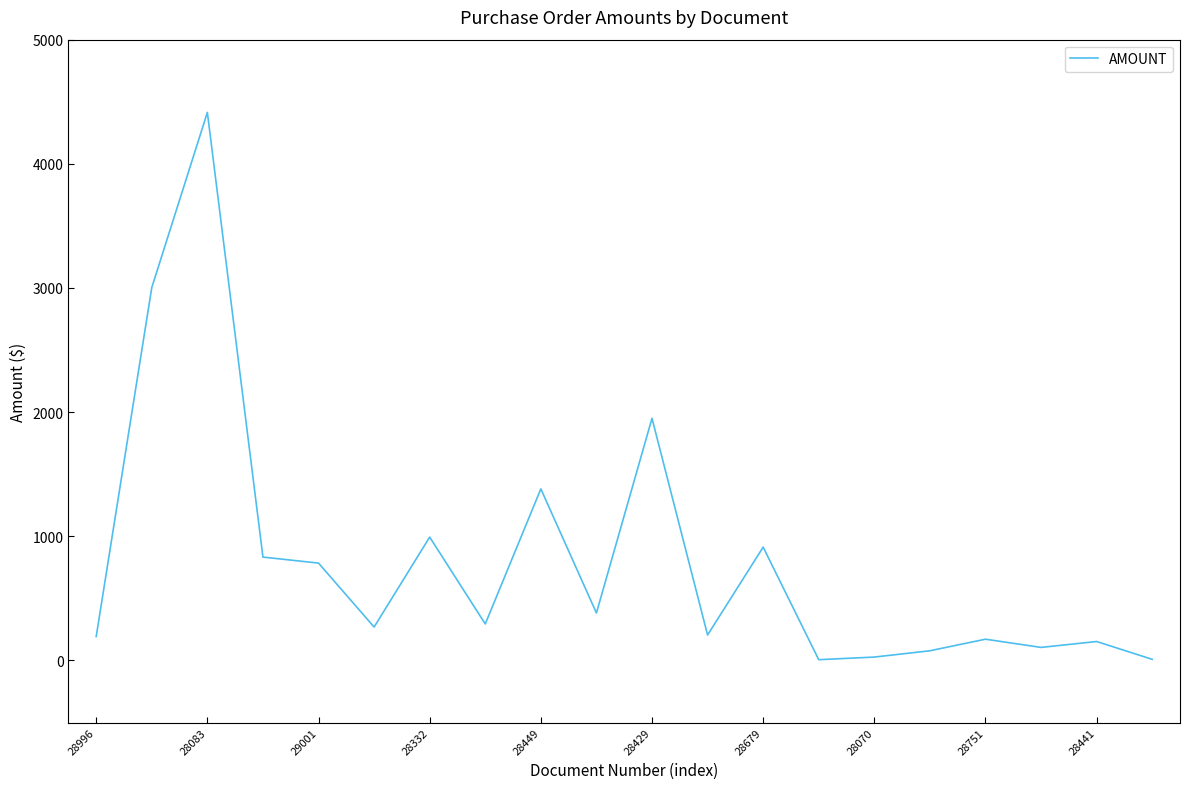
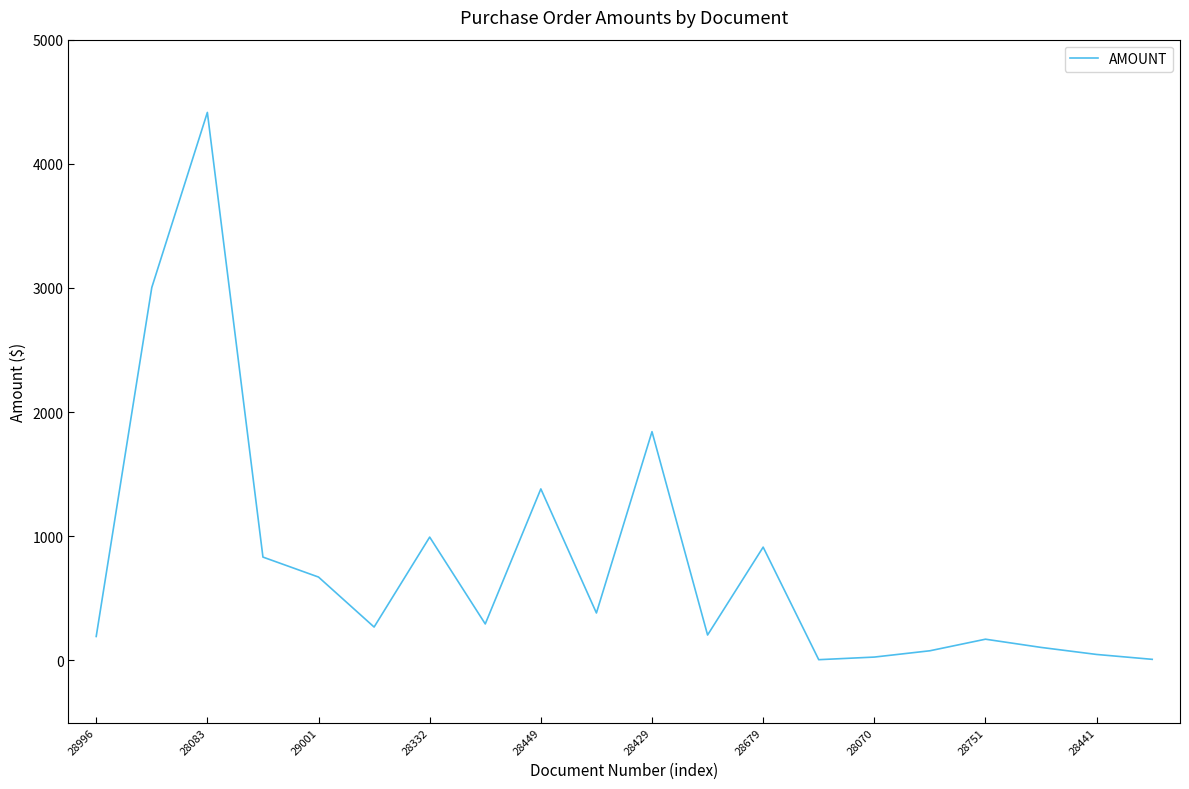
29001: 780 -> 670
28429: 1950 -> 1840
28441: 150 -> 50
